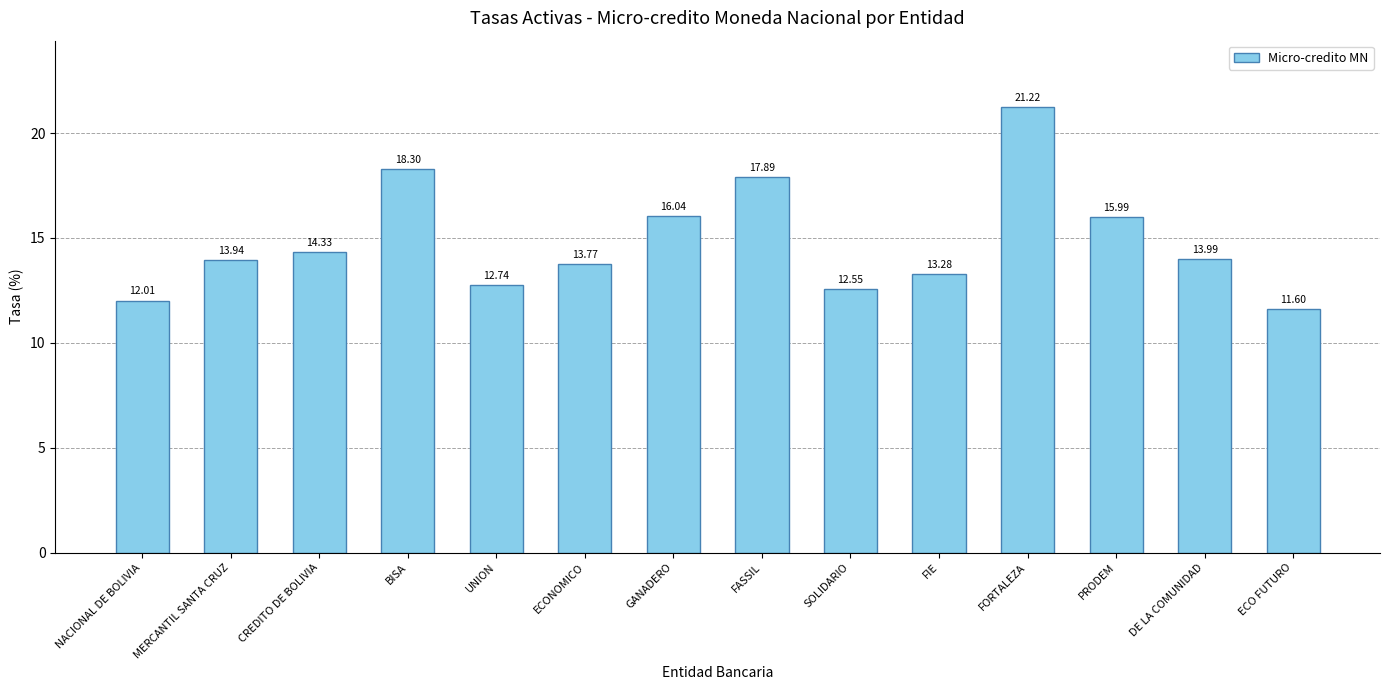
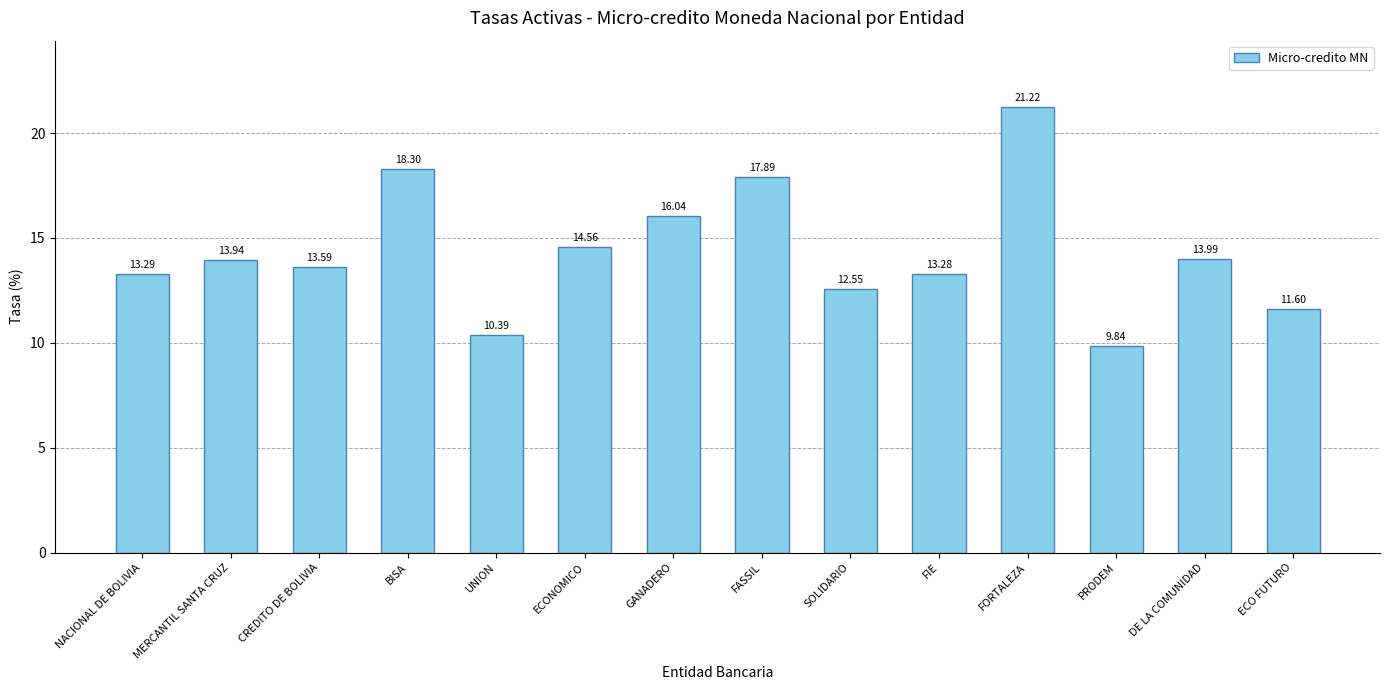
NACIONAL DE BOLIVIA: 12.01 -> 13.29
CREDITO DE BOLIVIA: 14.33 -> 13.59
UNION: 12.74 -> 10.39
ECONOMICO: 13.77 -> 14.56
PRODEM: 15.99 -> 9.84
